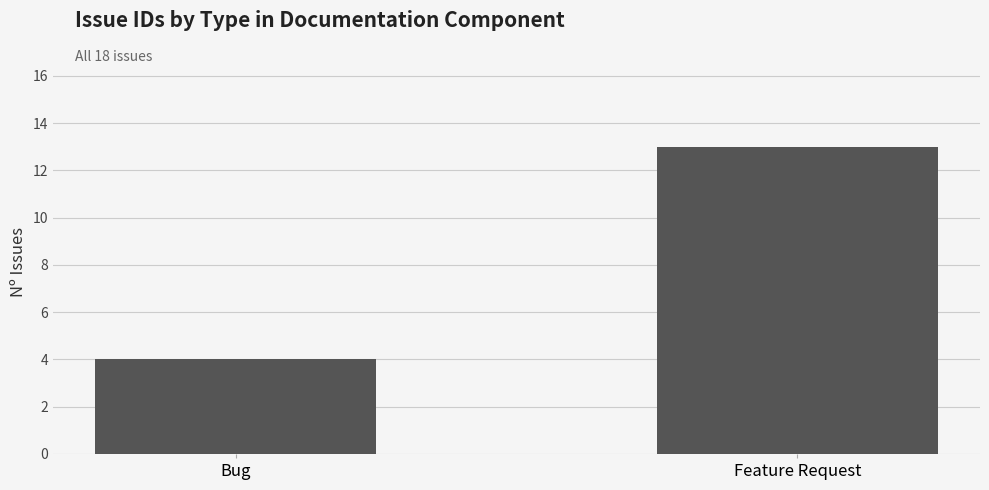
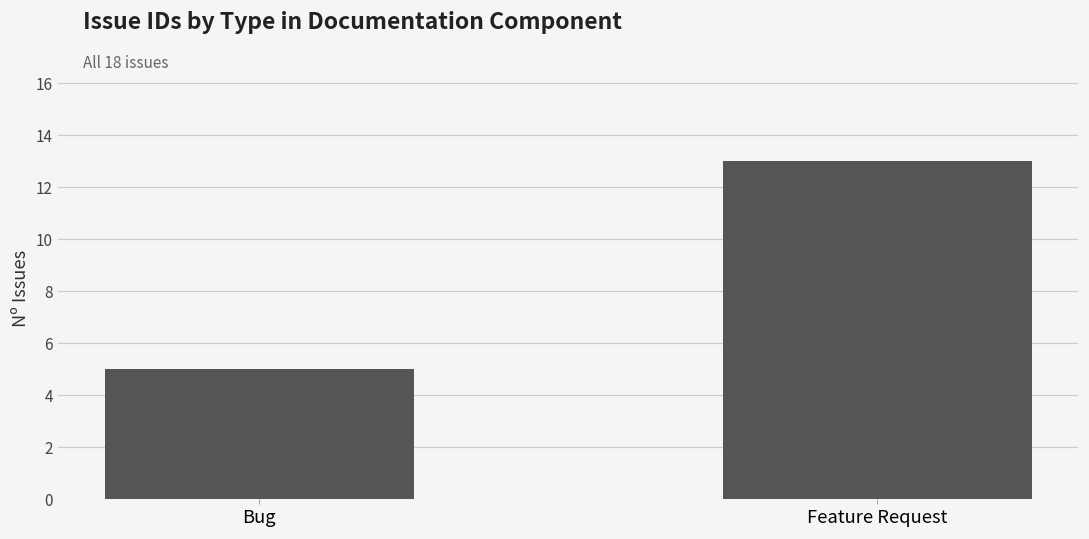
Bug: 4 -> 5
